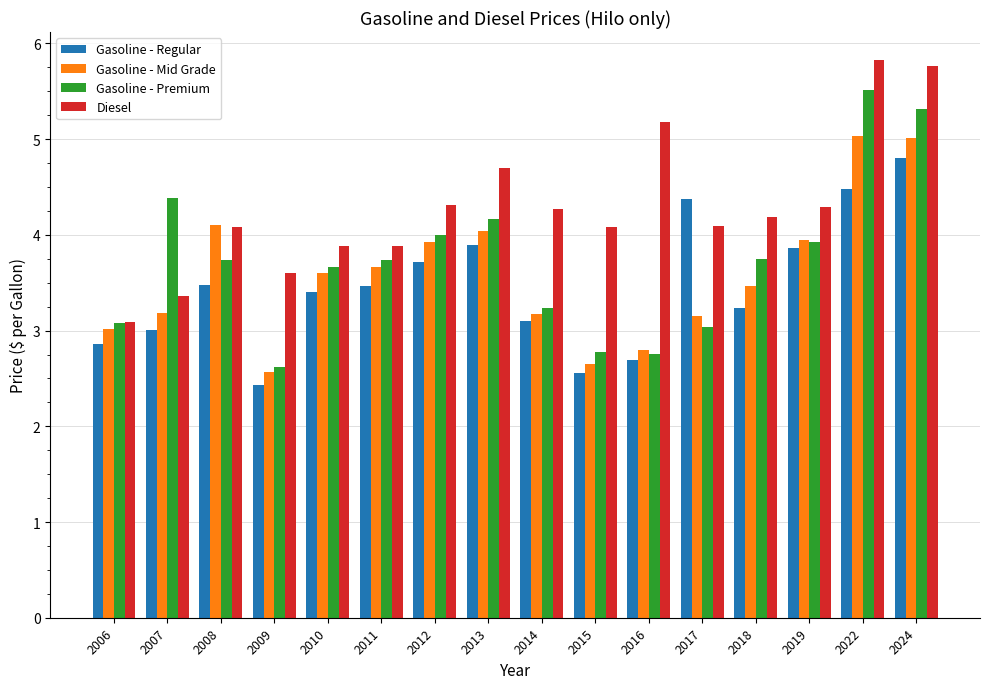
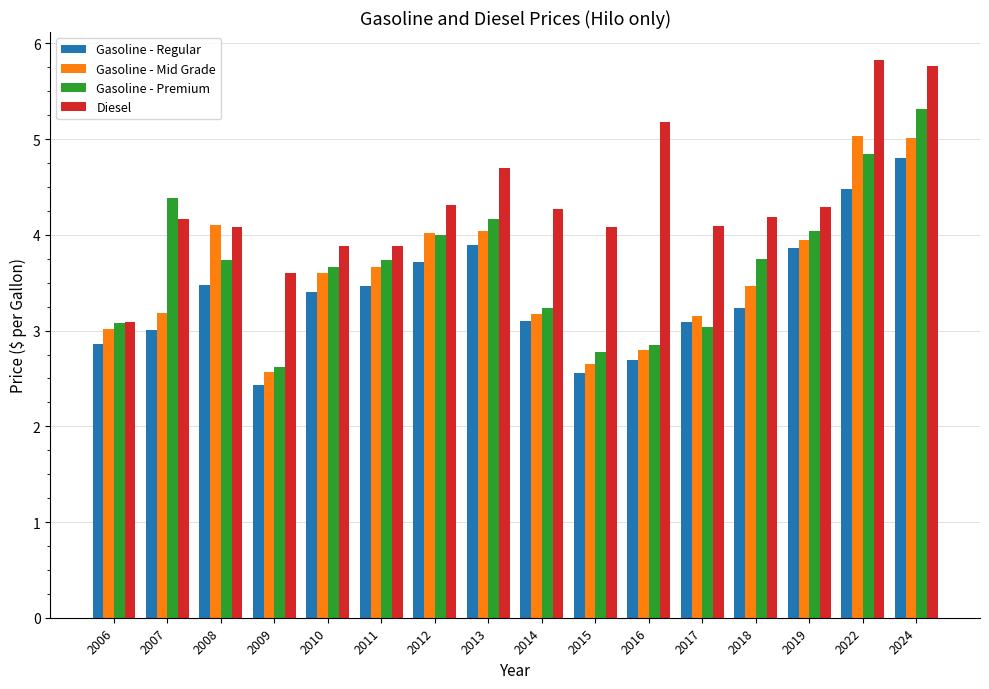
Diesel, 2007: 3.4 -> 4.2
Gasoline - Mid Grade, 2012: 3.9 -> 4.0
Gasoline - Premium, 2016: 2.76 -> 2.85
Gasoline - Regular, 2017: 4.4 -> 3.1
Gasoline - Premium, 2019: 3.9 -> 4.0
Gasoline - Premium, 2022: 5.5 -> 4.8
